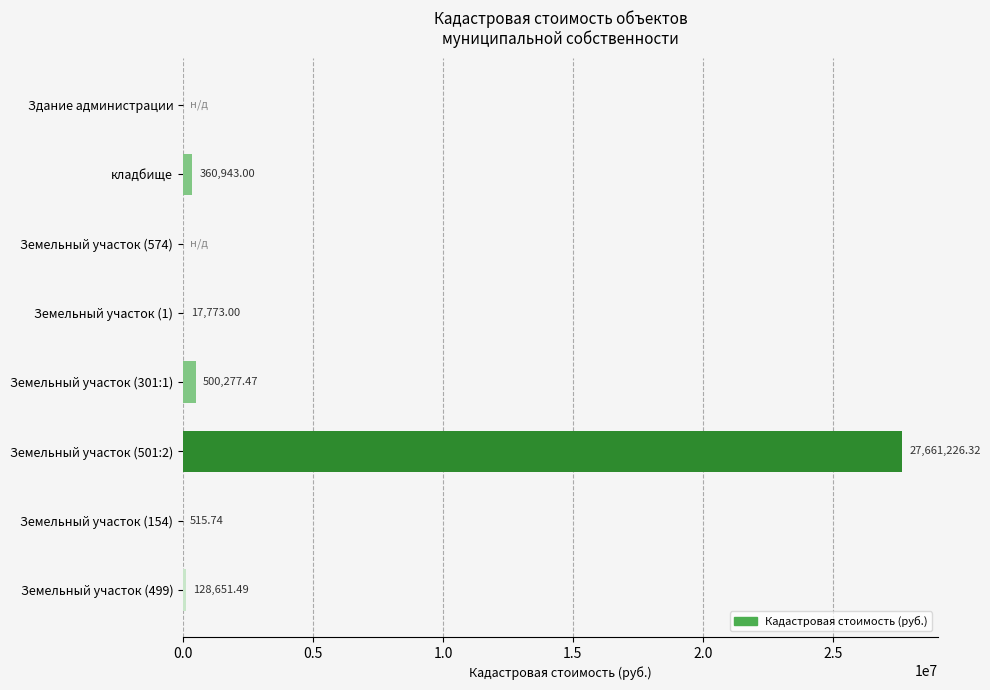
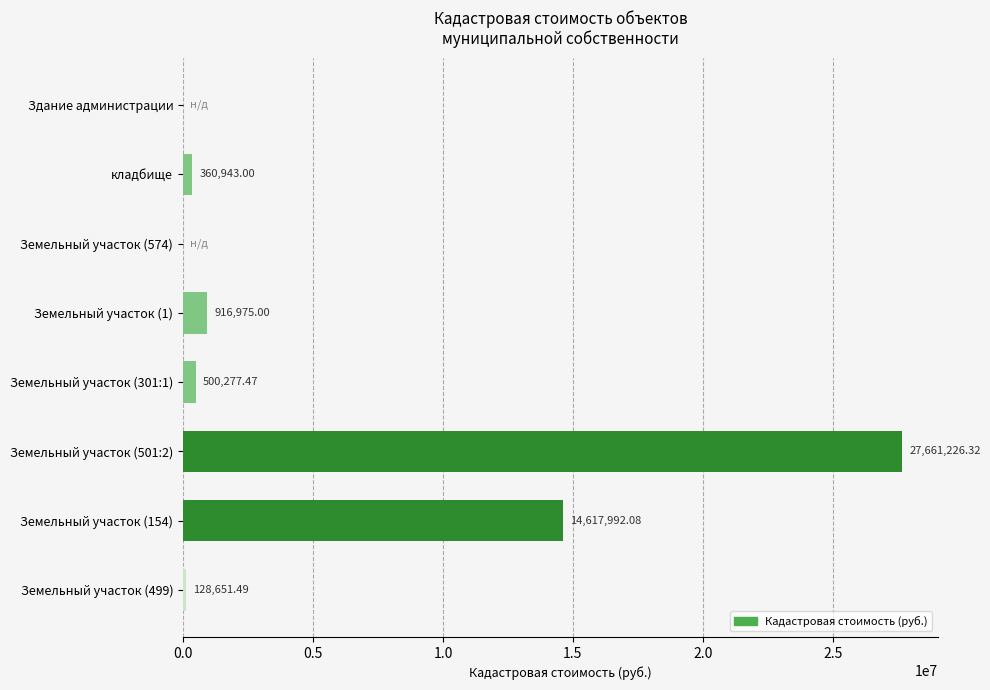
Земельный участок (1): 17,773.00 -> 916,975.00
Земельный участок (154): 515.74 -> 14,617,992.08
